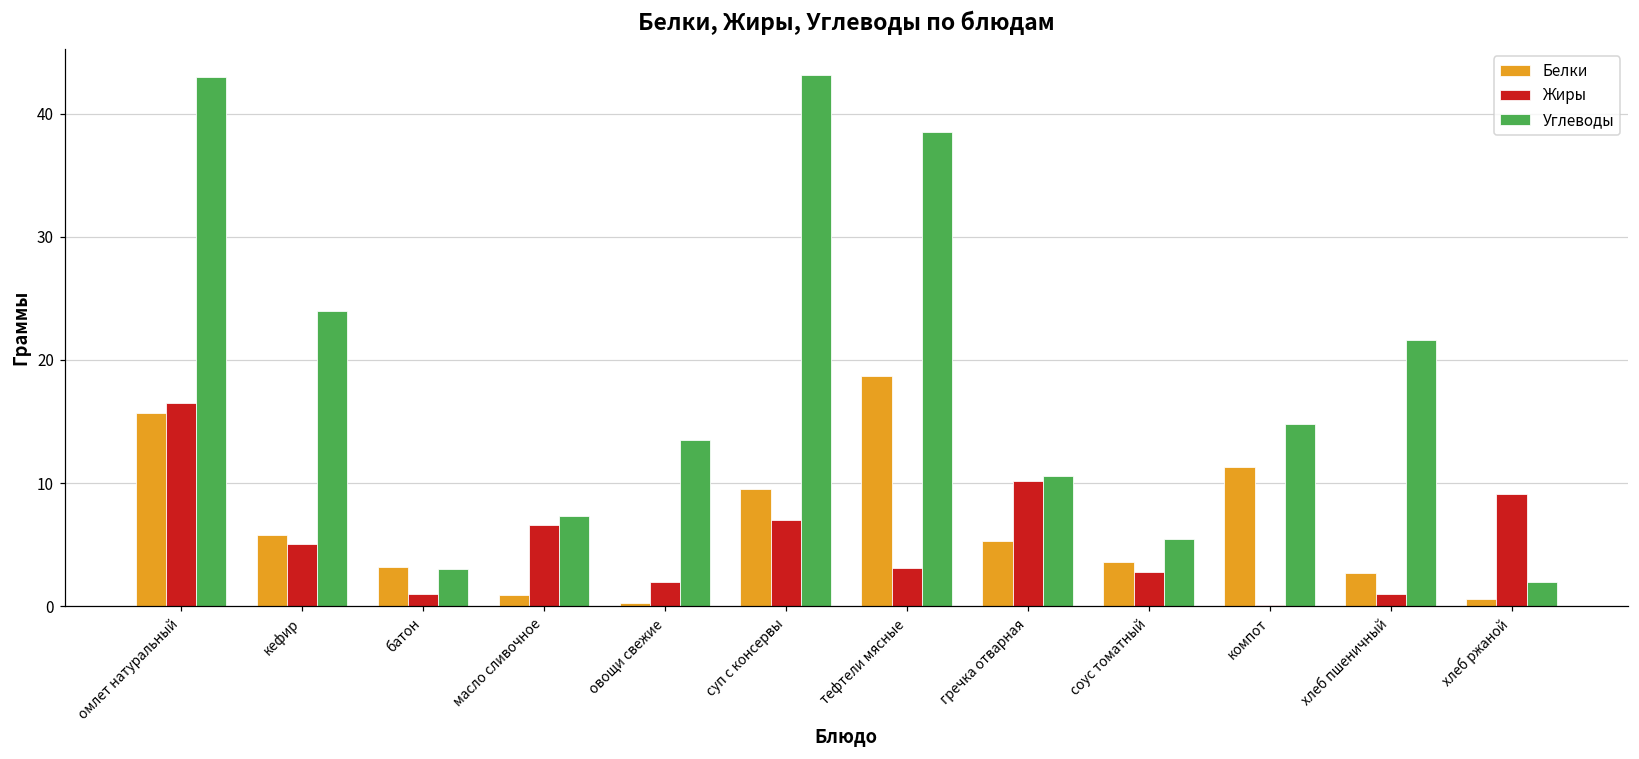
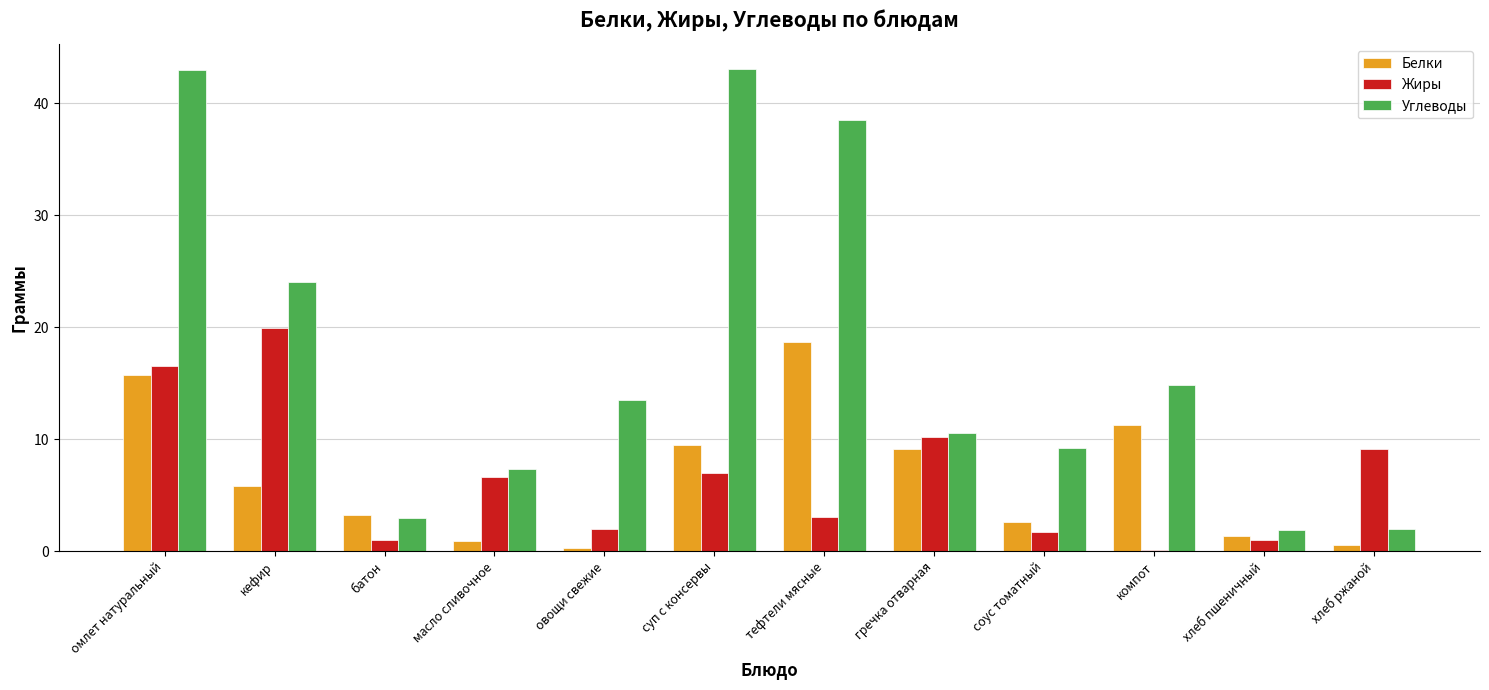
Жиры, кефир: 5.1 -> 19.9
Белки, гречка отварная: 5.3 -> 9.1
Белки, соус томатный: 3.6 -> 2.6
Жиры, соус томатный: 2.8 -> 1.7
Углеводы, соус томатный: 5.5 -> 9.2
Белки, хлеб пшеничный: 2.7 -> 1.4
Углеводы, хлеб пшеничный: 21.6 -> 1.9
